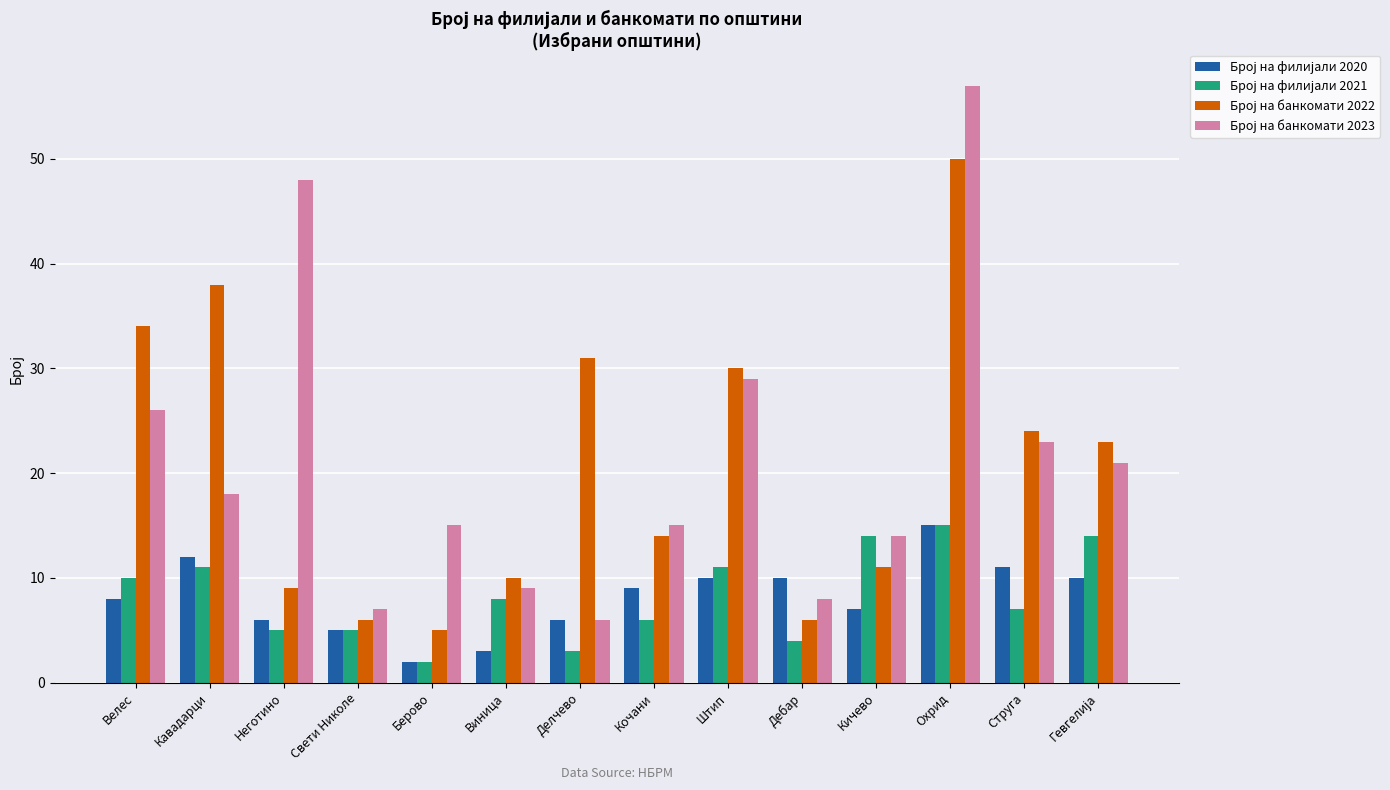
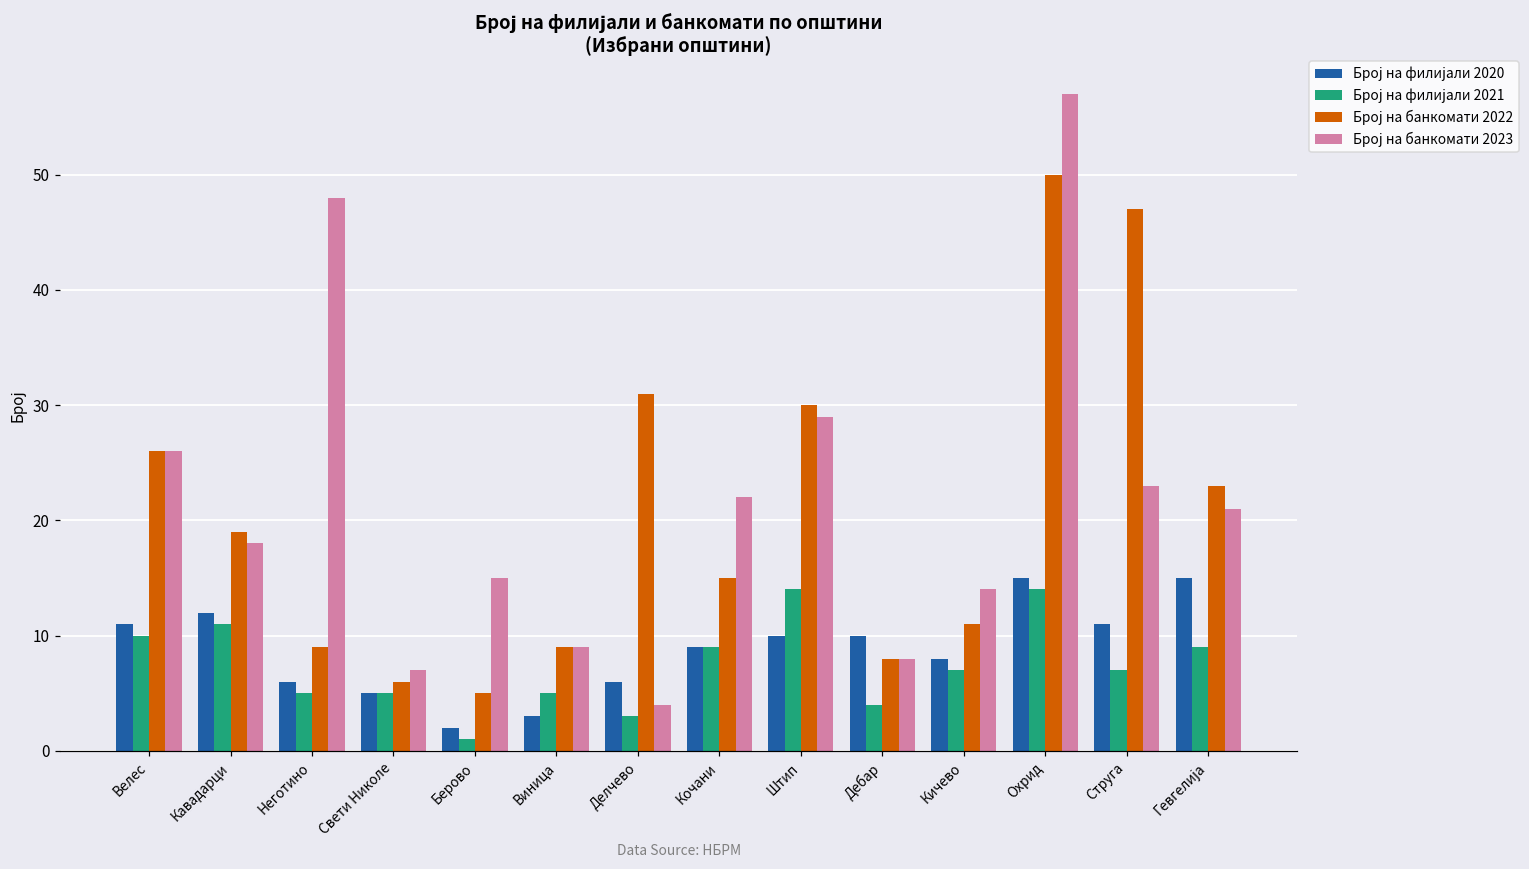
Број на филијали 2020, Велес: 8 -> 11
Број на банкомати 2022, Велес: 34 -> 26
Број на банкомати 2022, Кавадарци: 38 -> 19
Број на филијали 2021, Берово: 2 -> 1
Број на филијали 2021, Виница: 8 -> 5
Број на банкомати 2022, Виница: 10 -> 9
Број на банкомати 2023, Делчево: 6 -> 4
Број на филијали 2021, Кочани: 6 -> 9
Број на банкомати 2022, Кочани: 14 -> 15
Број на банкомати 2023, Кочани: 15 -> 22
Број на филијали 2021, Штип: 11 -> 14
Број на банкомати 2022, Дебар: 6 -> 8
Број на филијали 2020, Кичево: 7 -> 8
Број на филијали 2021, Кичево: 14 -> 7
Број на филијали 2021, Охрид: 15 -> 14
Број на банкомати 2022, Струга: 24 -> 47
Број на филијали 2020, Гевгелија: 10 -> 15
Број на филијали 2021, Гевгелија: 14 -> 9
